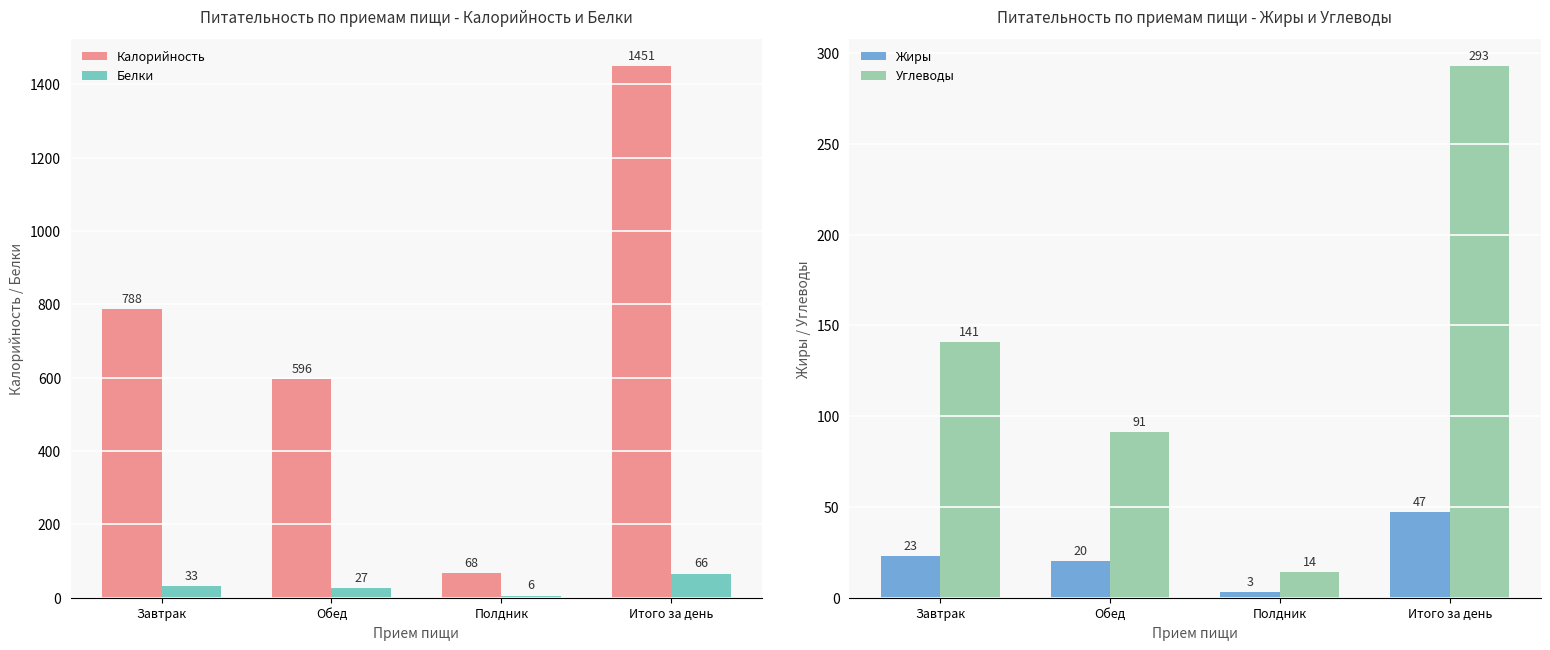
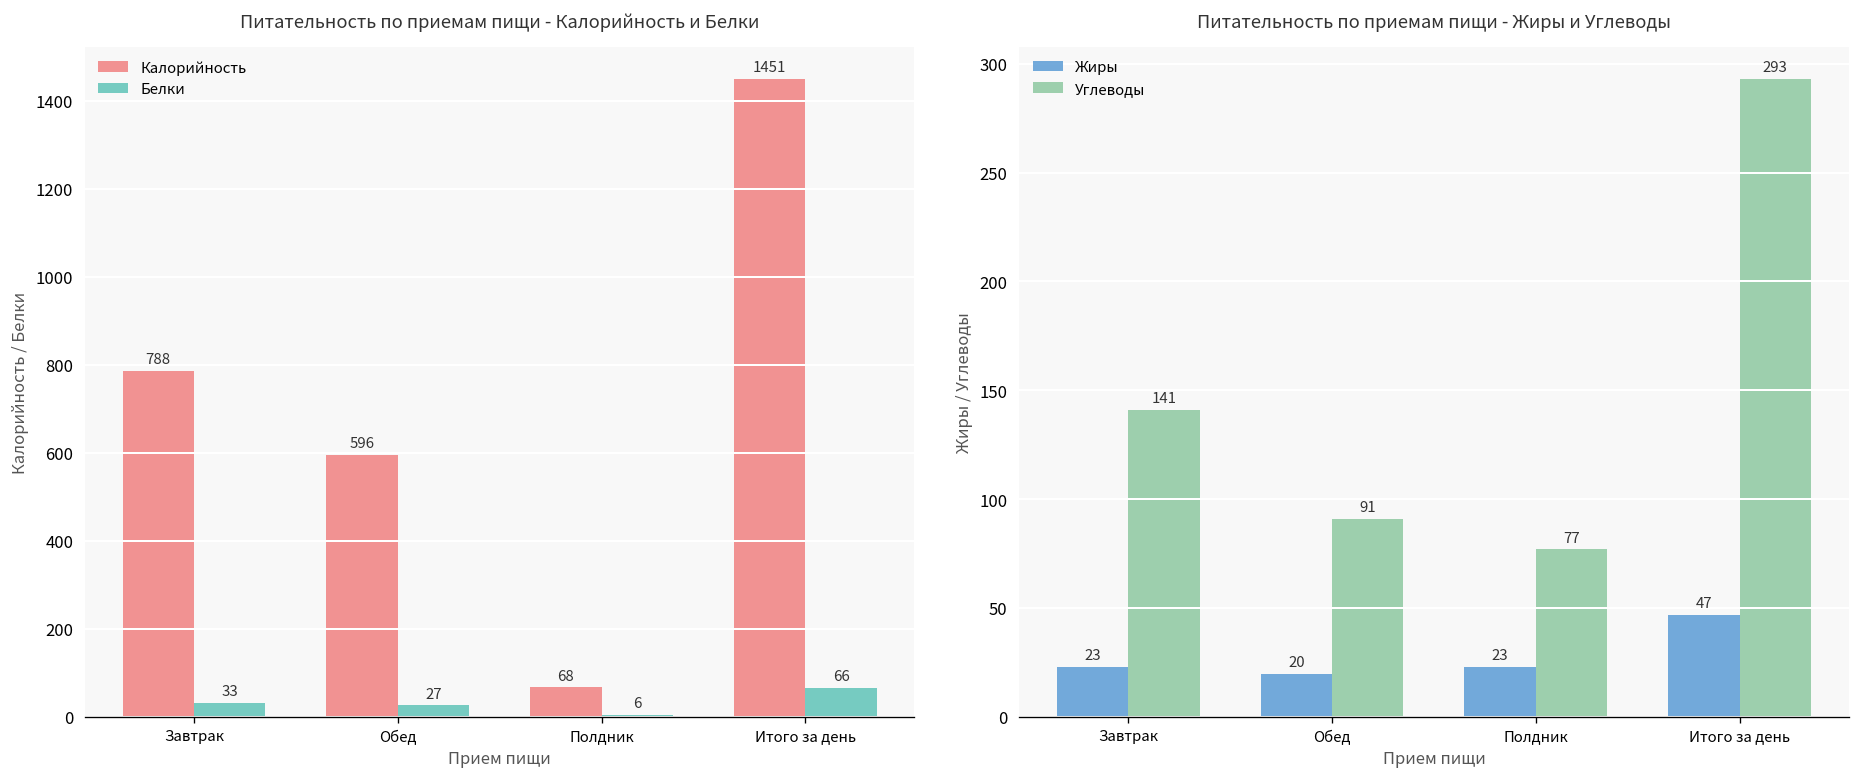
Питательность по приемам пищи - Жиры и Углеводы, Жиры, Полдник: 3 -> 23
Питательность по приемам пищи - Жиры и Углеводы, Углеводы, Полдник: 14 -> 77
